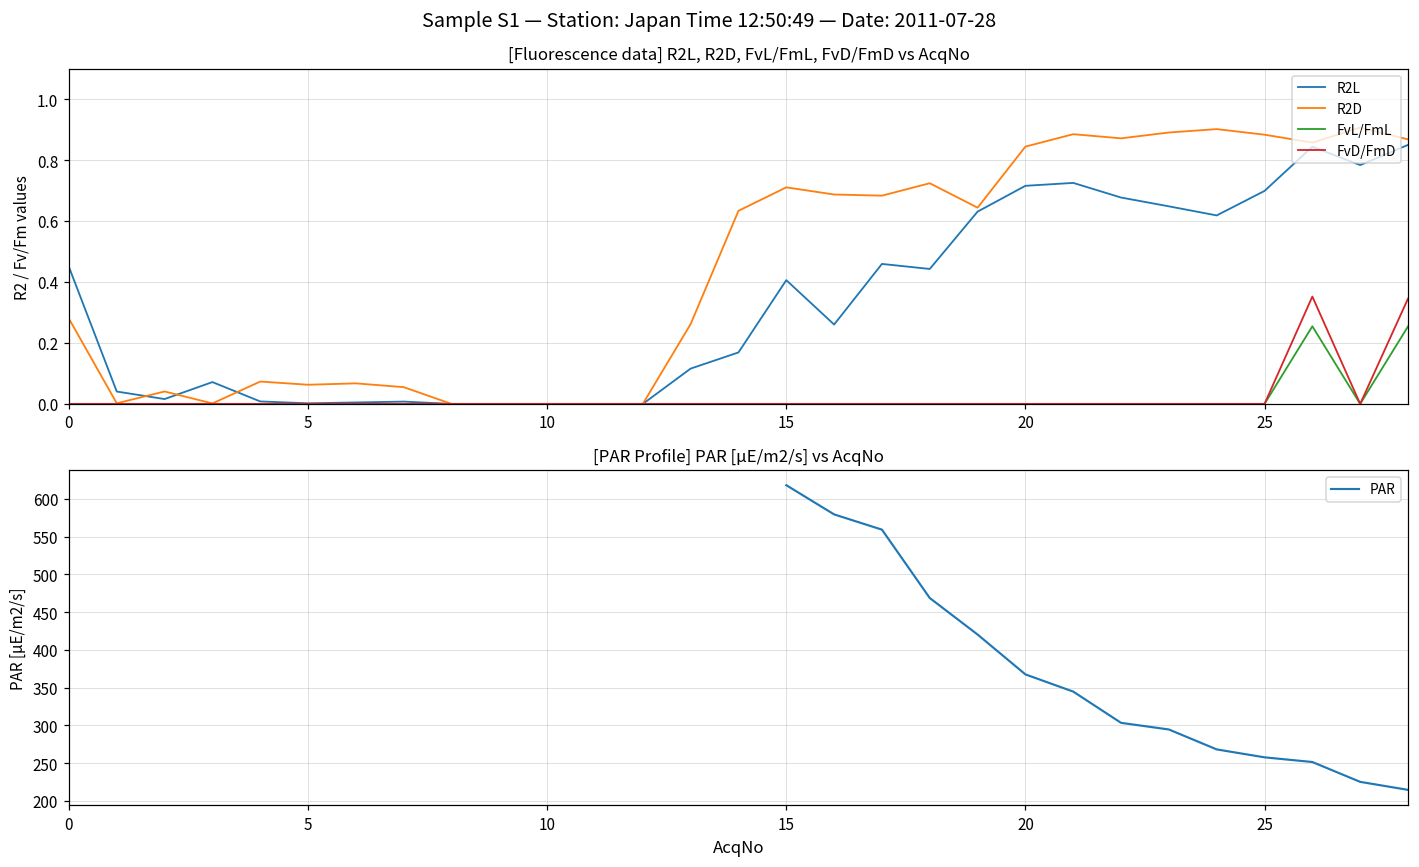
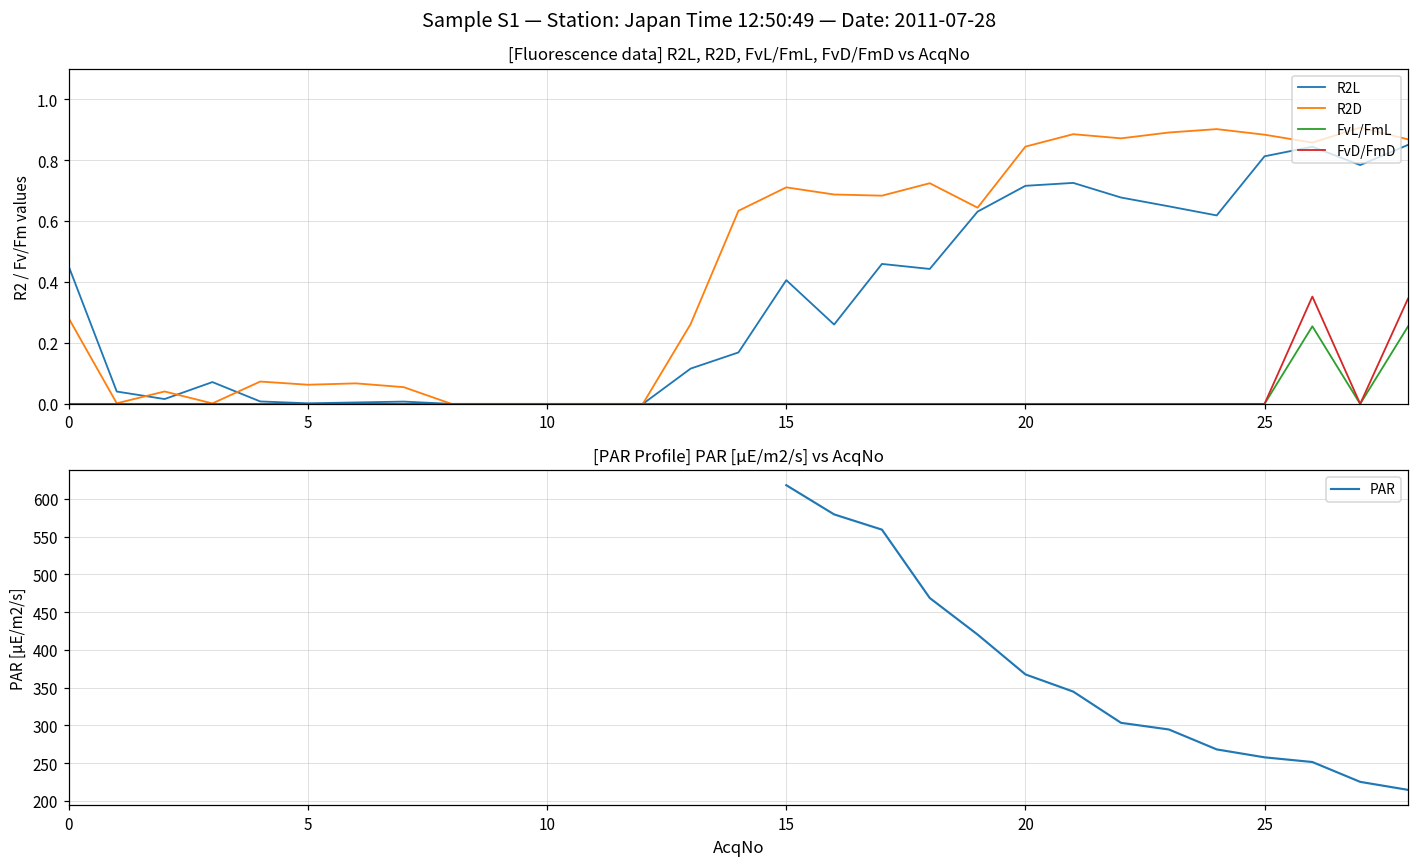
[Fluorescence data] R2L, R2D, FvL/FmL, FvD/FmD vs AcqNo, R2L, 25: 0.70 -> 0.81
